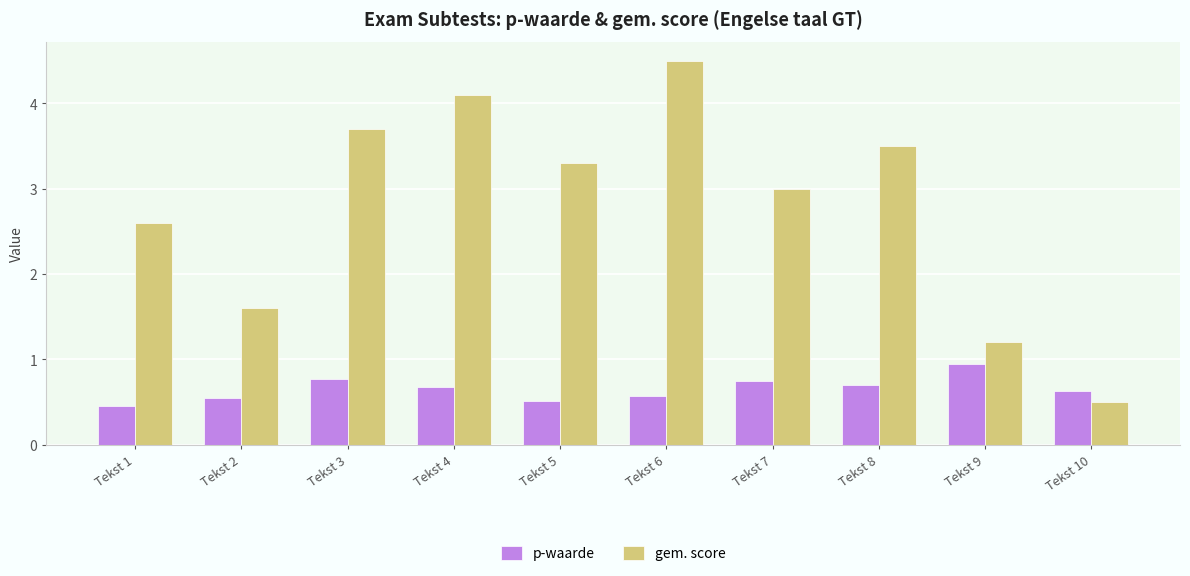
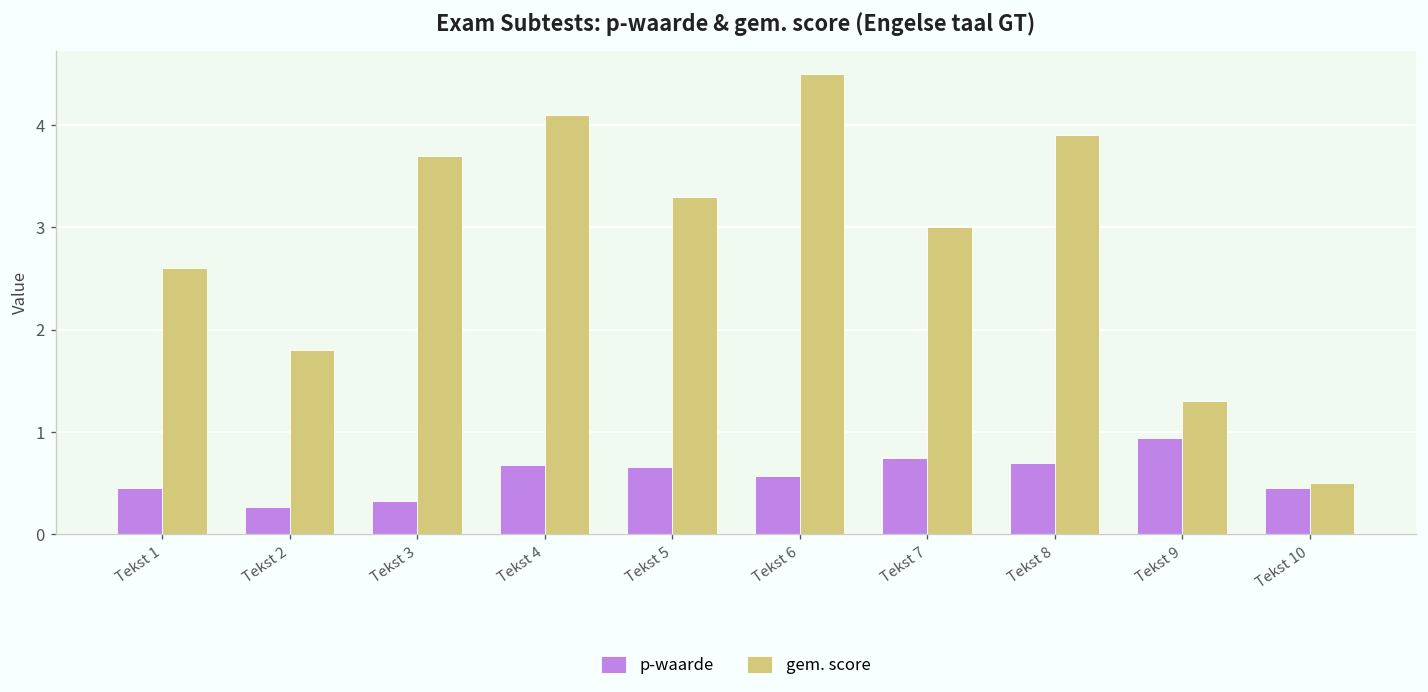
p-waarde, Tekst 2: 0.5 -> 0.3
gem. score, Tekst 2: 1.6 -> 1.8
p-waarde, Tekst 3: 0.8 -> 0.3
p-waarde, Tekst 5: 0.5 -> 0.7
gem. score, Tekst 8: 3.5 -> 3.9
gem. score, Tekst 9: 1.2 -> 1.3
p-waarde, Tekst 10: 0.6 -> 0.5
